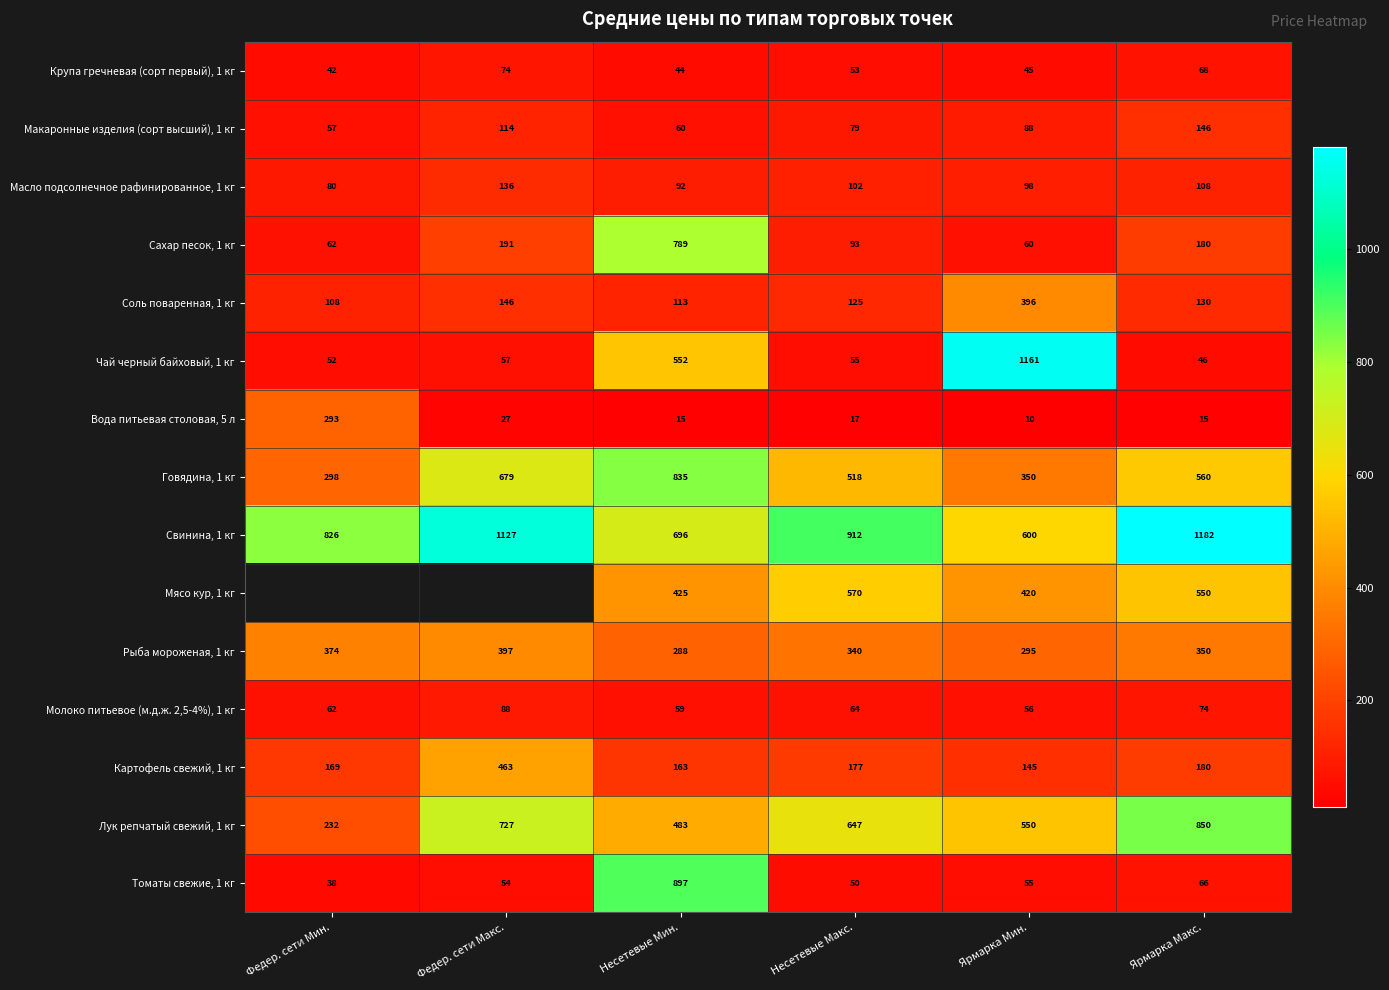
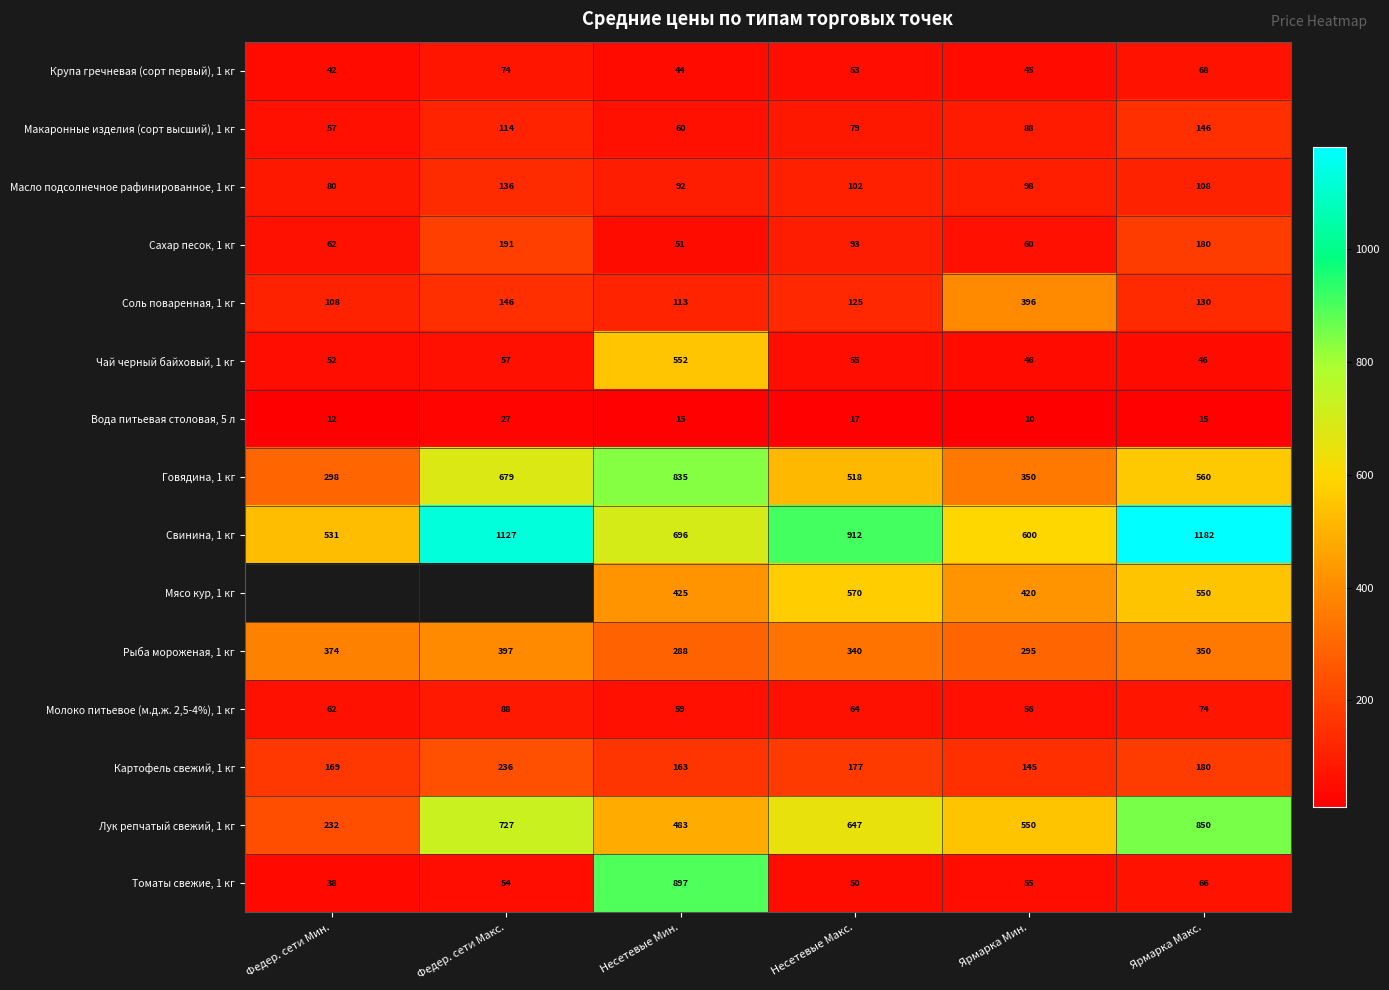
Сахар песок, 1 кг, Несетевые Мин.: 789 -> 51
Чай черный байховый, 1 кг, Ярмарка Мин.: 1161 -> 46
Вода питьевая столовая, 5 л, Федер. сети Мин.: 293 -> 12
Свинина, 1 кг, Федер. сети Мин.: 826 -> 531
Картофель свежий, 1 кг, Федер. сети Макс.: 463 -> 236
